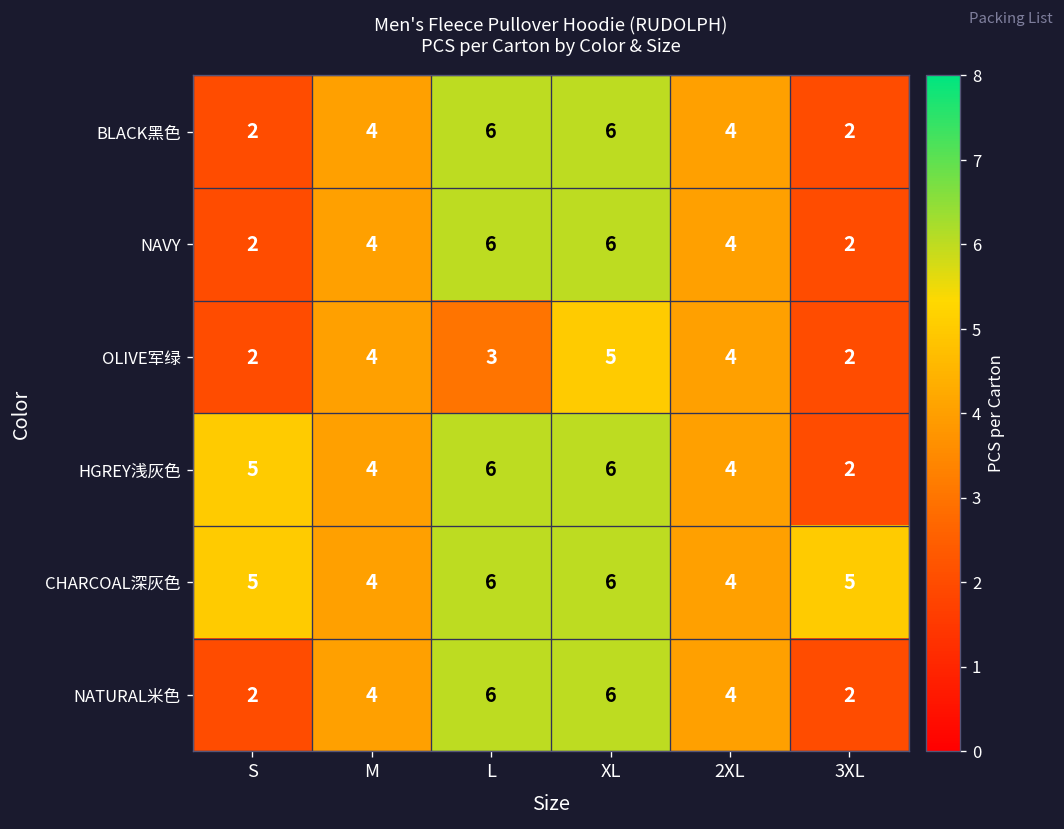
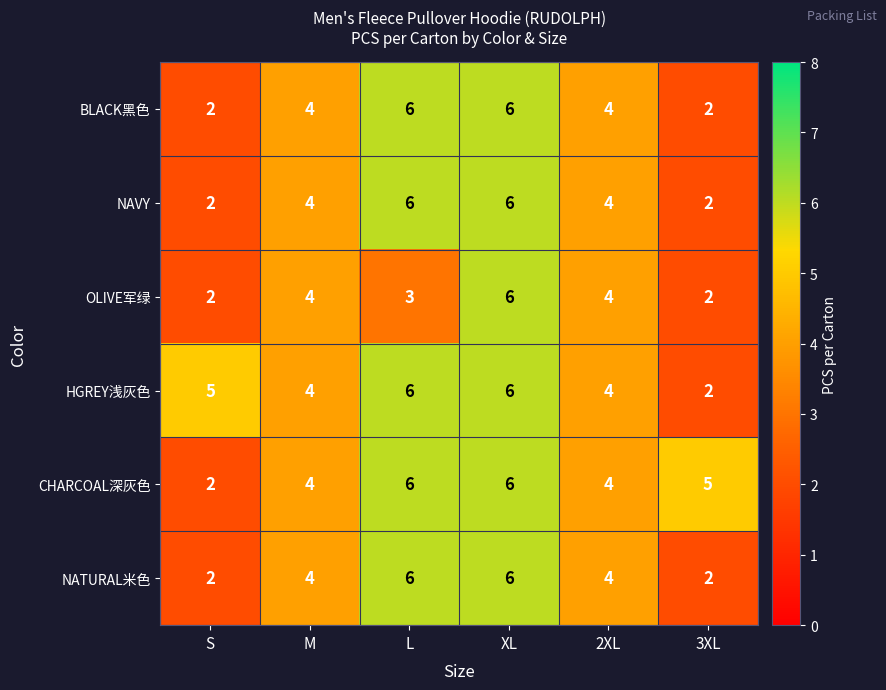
OLIVE军绿, XL: 5 -> 6
CHARCOAL深灰色, S: 5 -> 2
